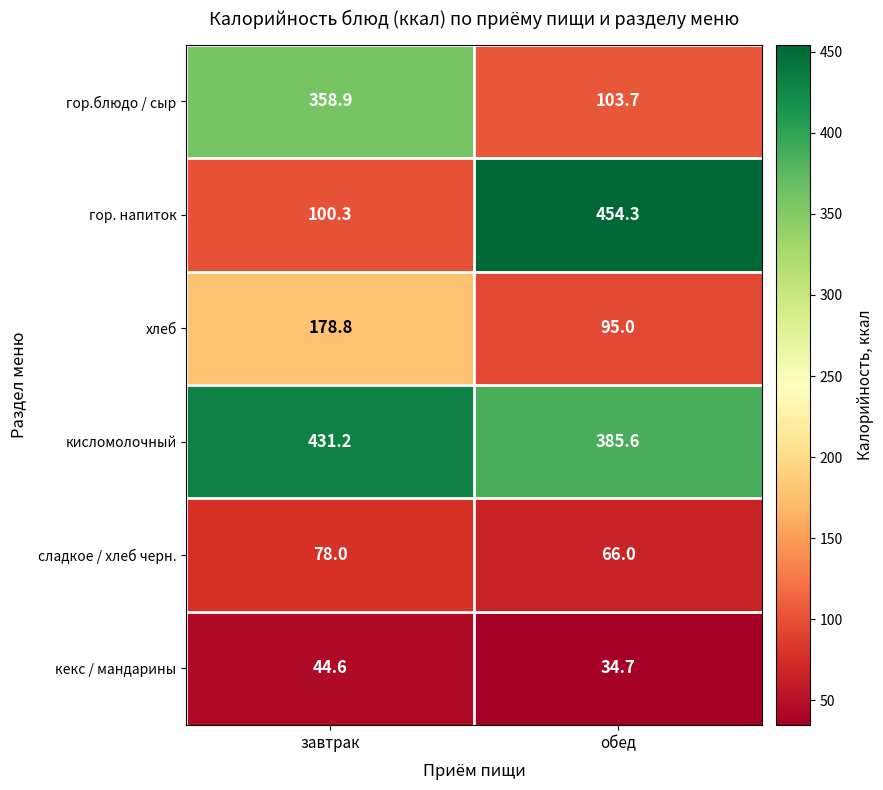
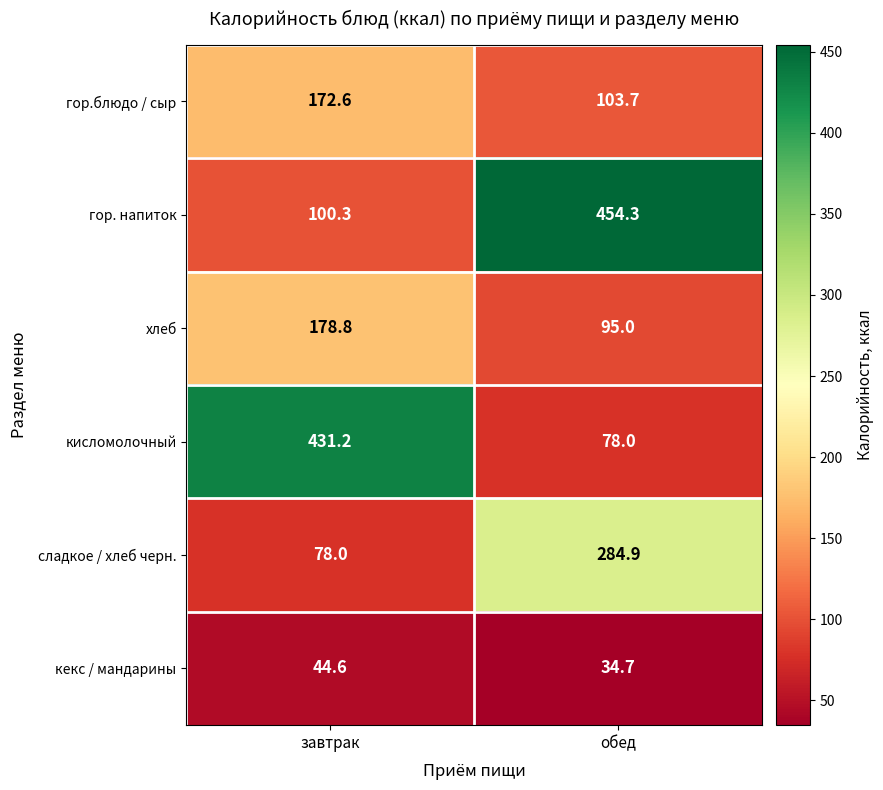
гор.блюдо / сыр, завтрак: 358.9 -> 172.6
кисломолочный, обед: 385.6 -> 78.0
сладкое / хлеб черн., обед: 66.0 -> 284.9
